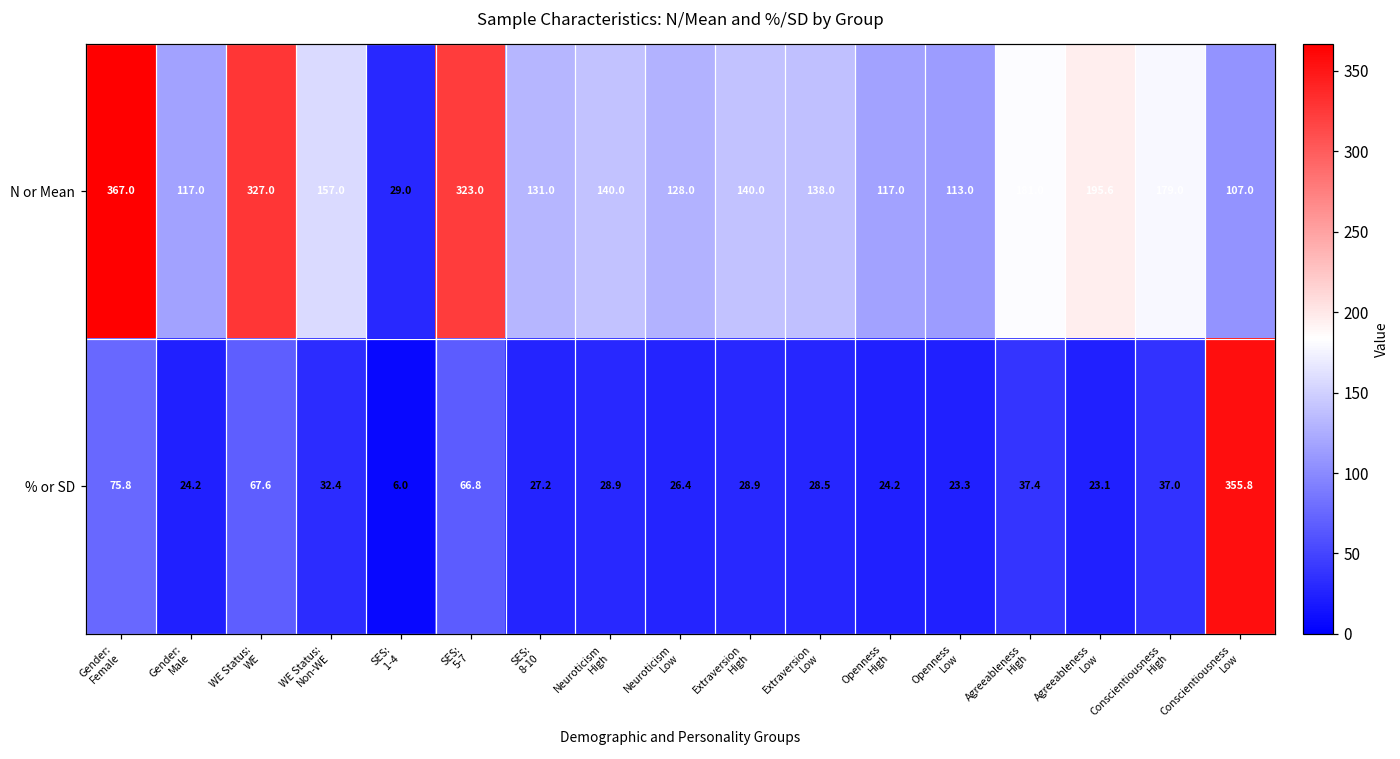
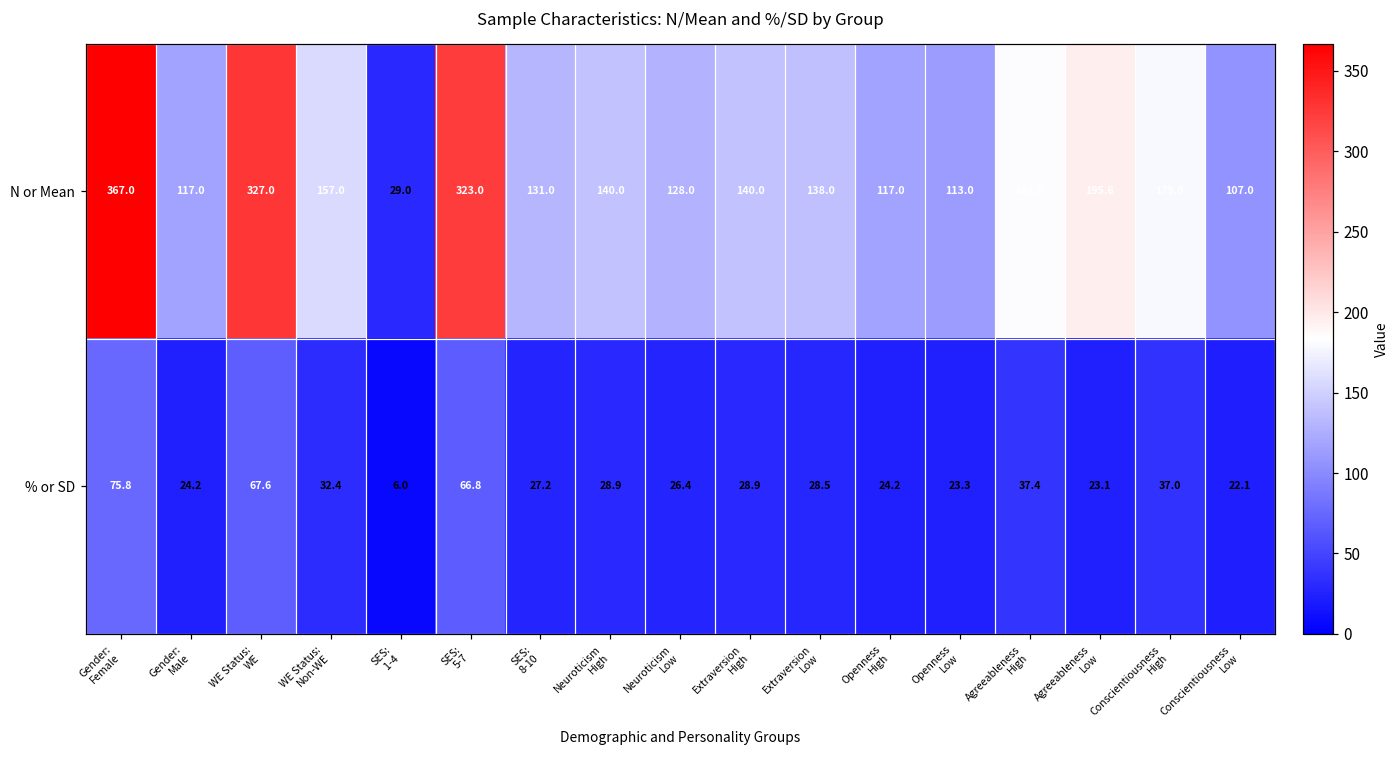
% or SD, Conscientiousness Low: 355.8 -> 22.1
